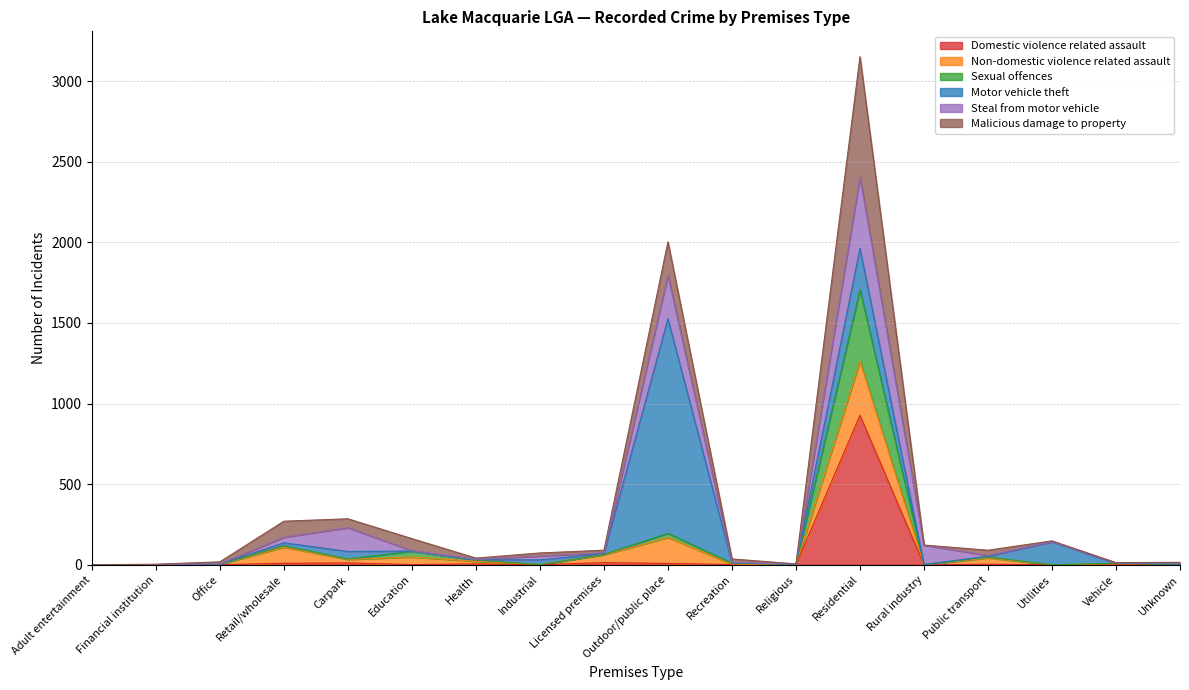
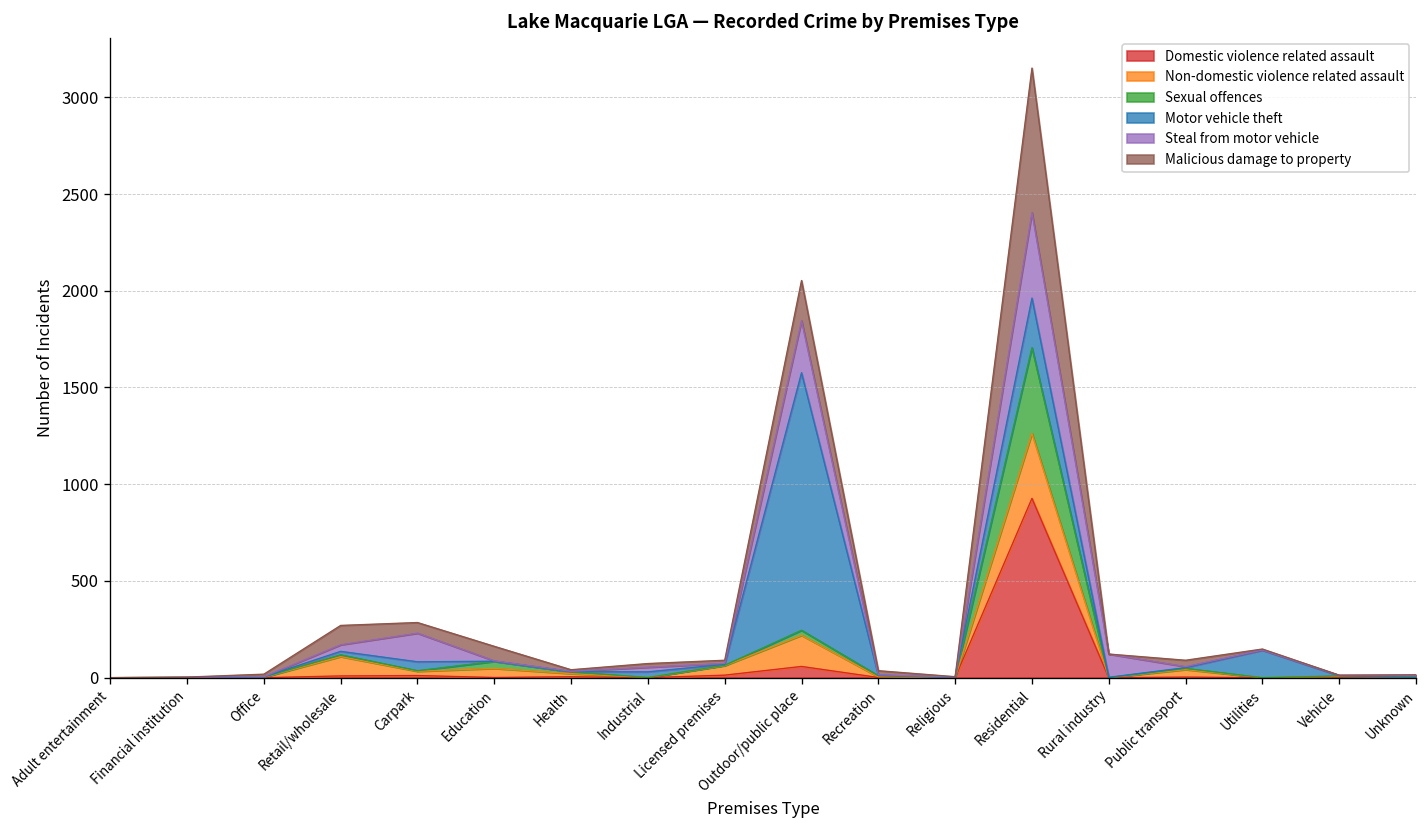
Domestic violence related assault, Outdoor/public place: 10 -> 60
